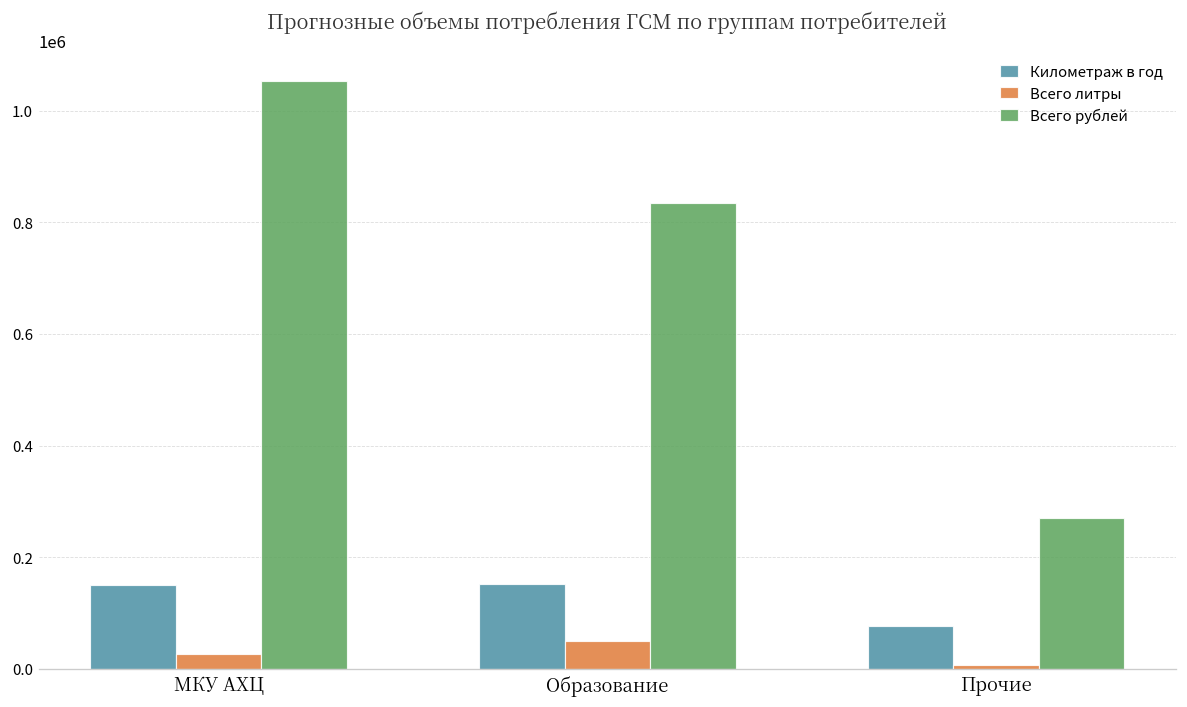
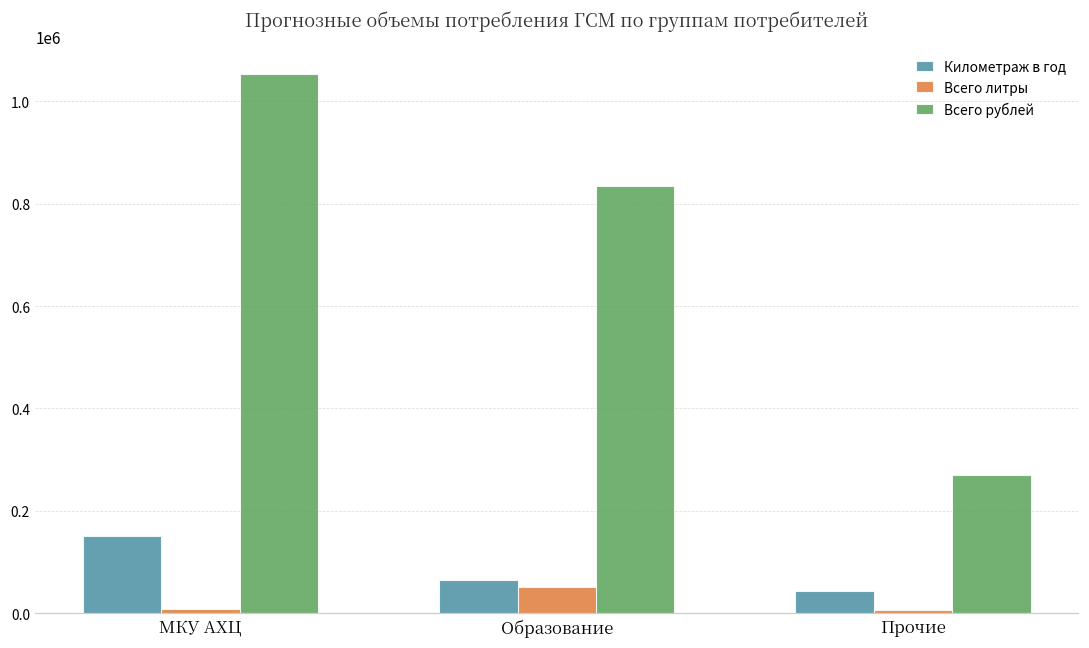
Всего литры, МКУ АХЦ: 30000 -> 10000
Километраж в год, Образование: 150000 -> 60000
Километраж в год, Прочие: 80000 -> 40000
